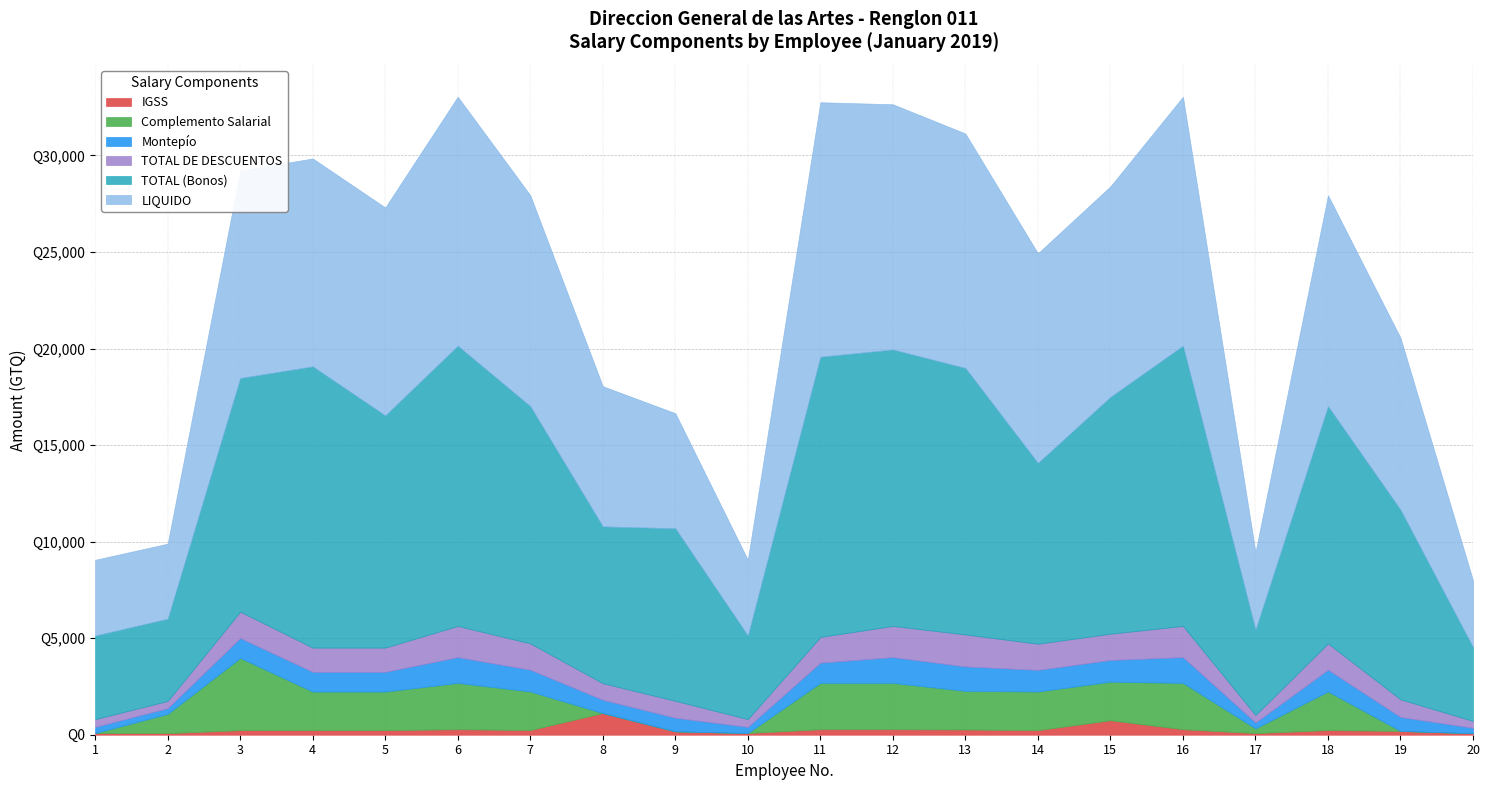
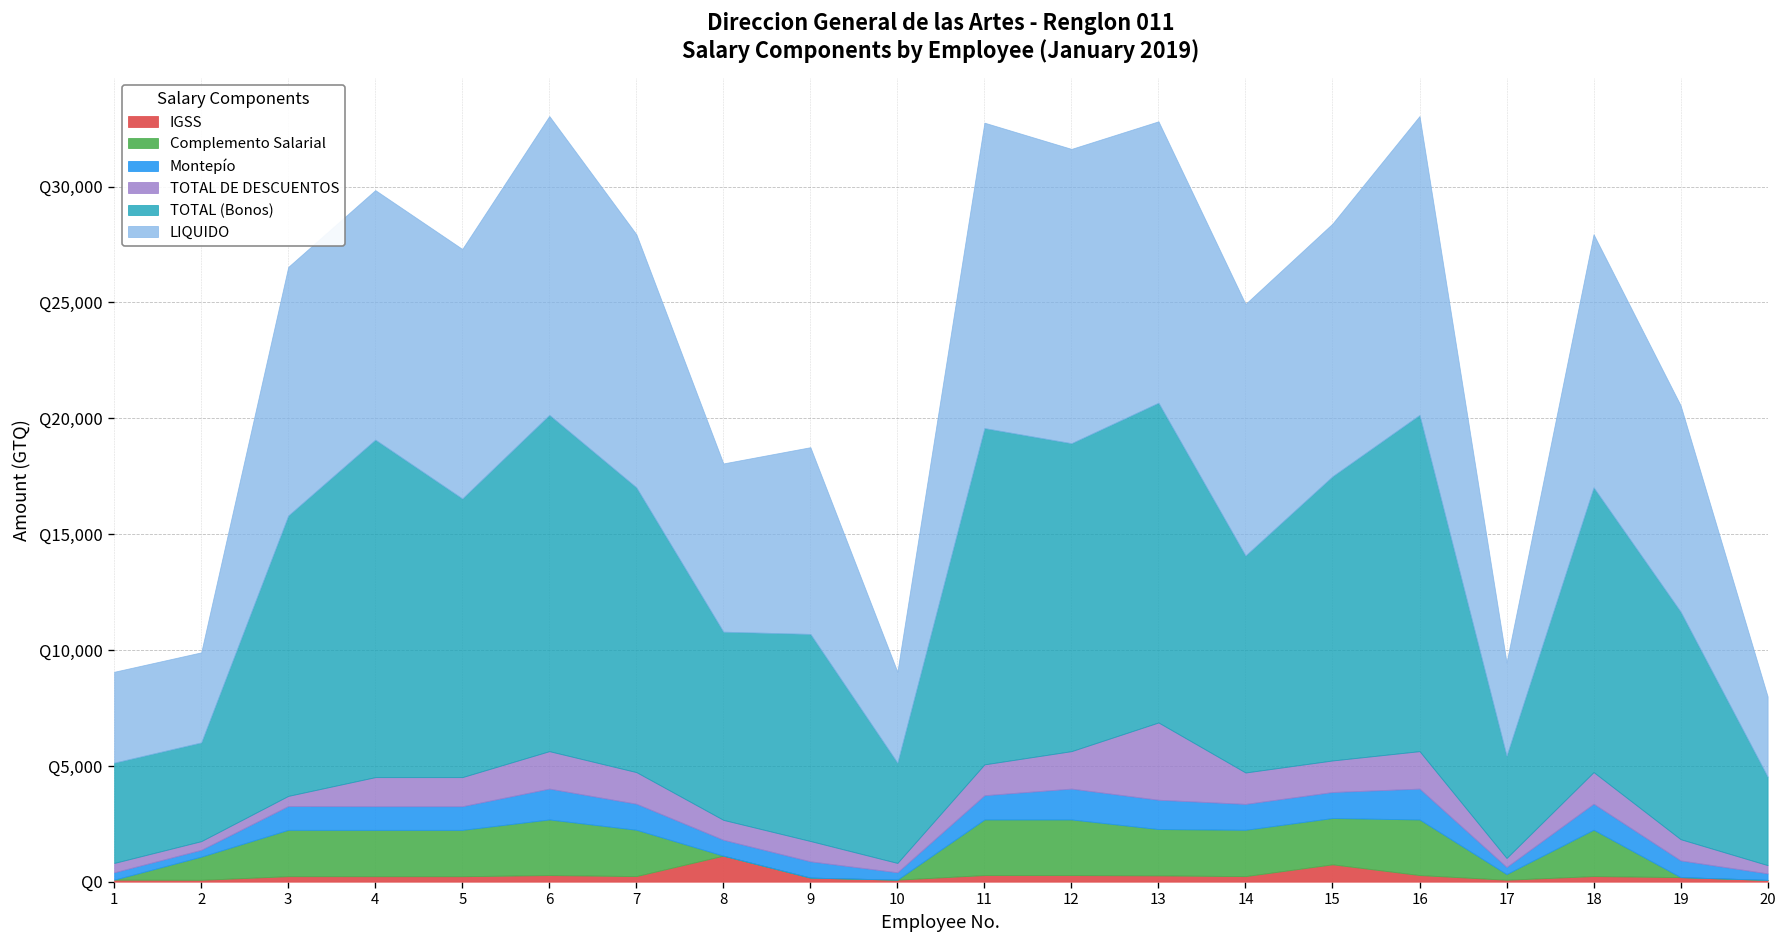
Complemento Salarial, 3: Q3,700 -> Q2,000
TOTAL DE DESCUENTOS, 3: Q1,400 -> Q400
LIQUIDO, 9: Q6,000 -> Q8,100
TOTAL (Bonos), 12: Q14,300 -> Q13,300
TOTAL DE DESCUENTOS, 13: Q1,700 -> Q3,300
